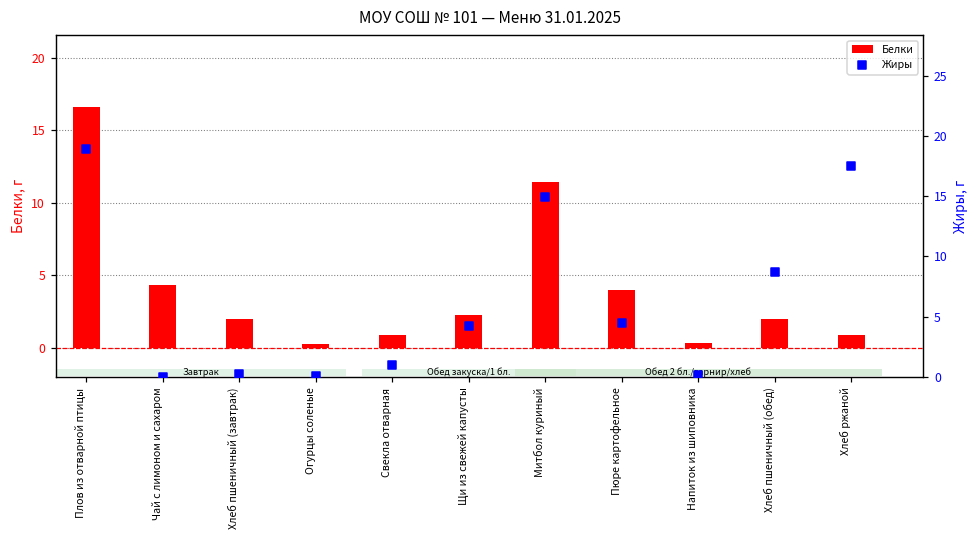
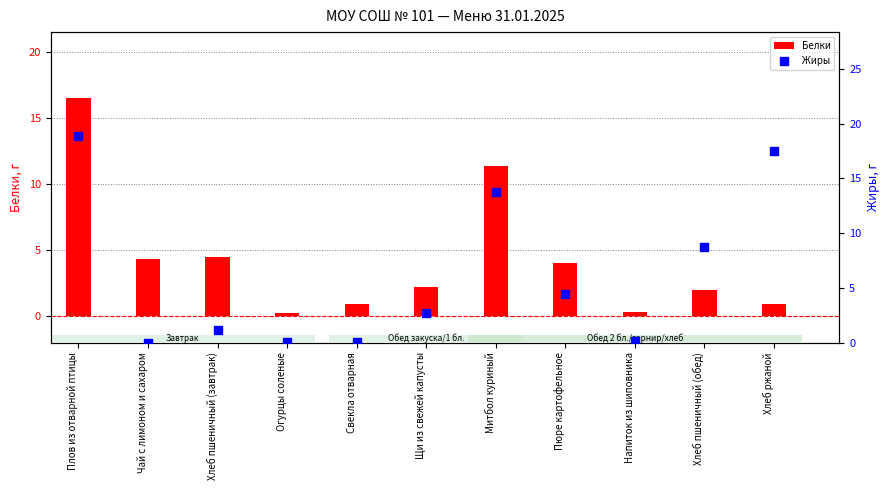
Белки, Хлеб пшеничный (завтрак): 2.0 -> 4.5
Жиры, Хлеб пшеничный (завтрак): 0.3 -> 1.1
Жиры, Свекла отварная: 1.0 -> 0.1
Жиры, Щи из свежей капусты: 4.2 -> 2.7
Жиры, Митбол куриный: 14.9 -> 13.8
